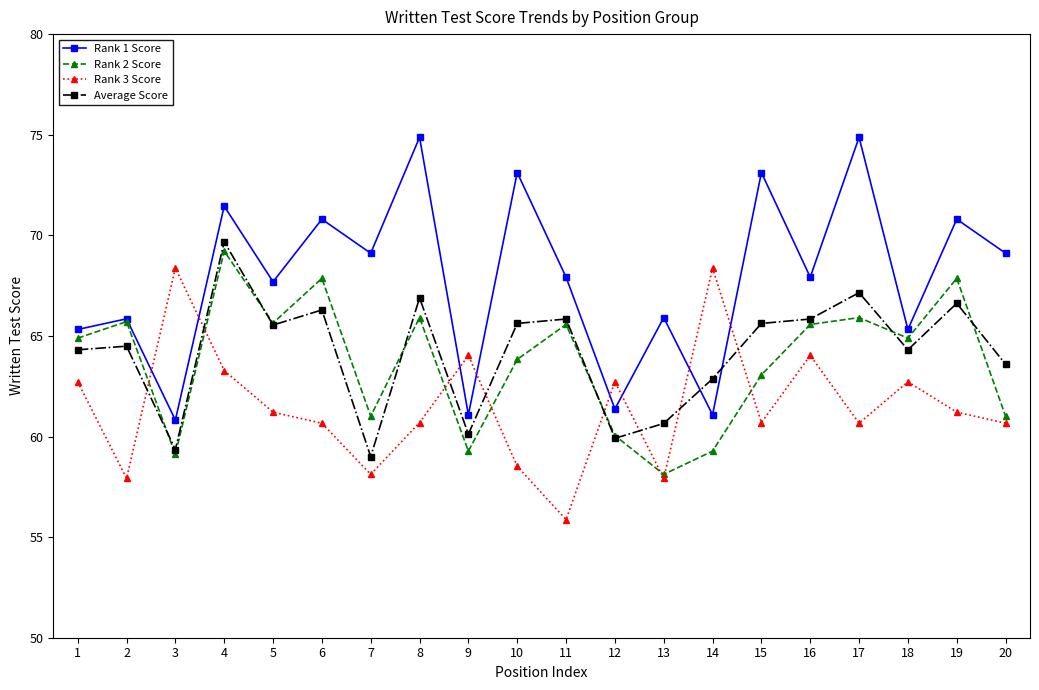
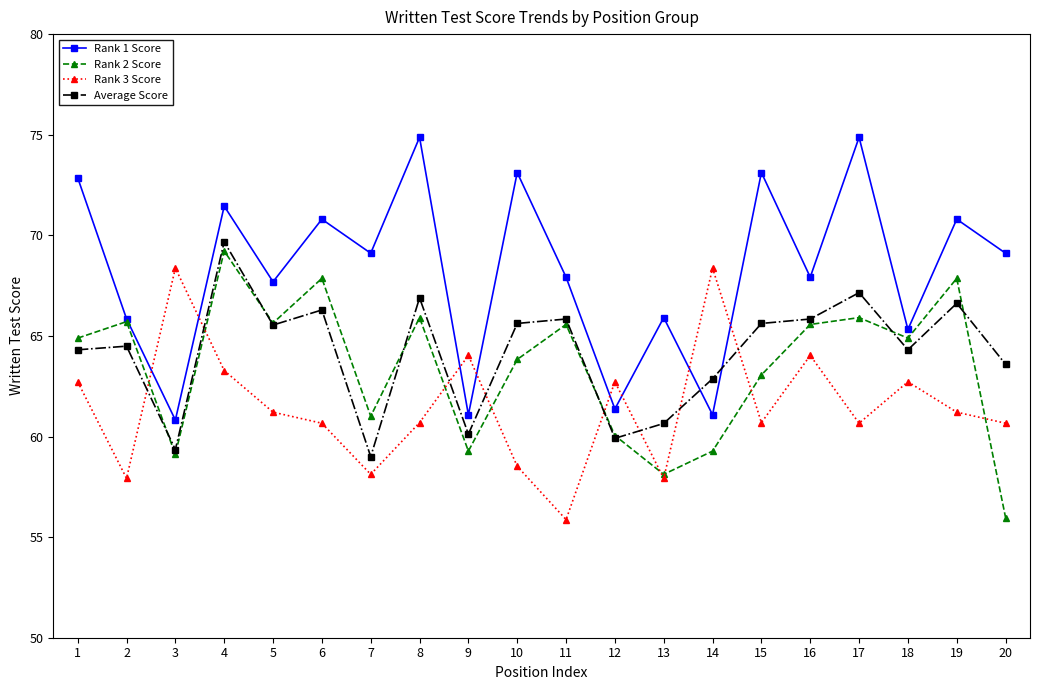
Rank 1 Score, 1: 65.3 -> 72.9
Rank 2 Score, 20: 61.0 -> 56.0
